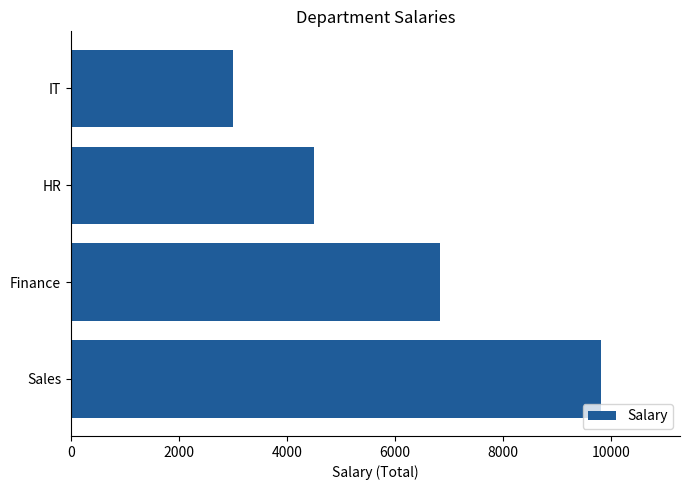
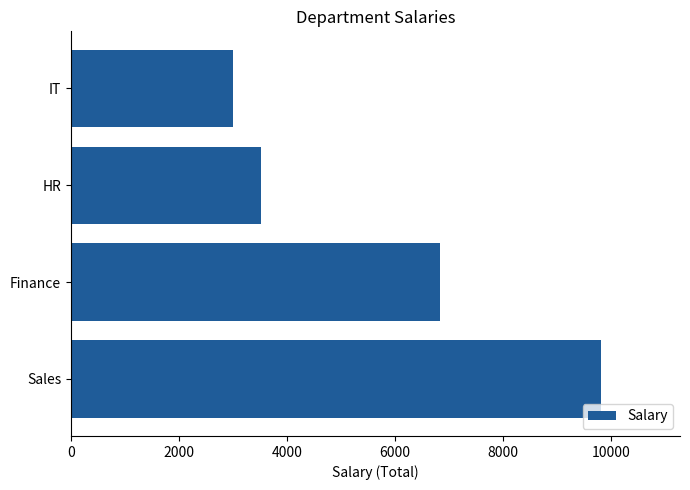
HR: 4500 -> 3500
